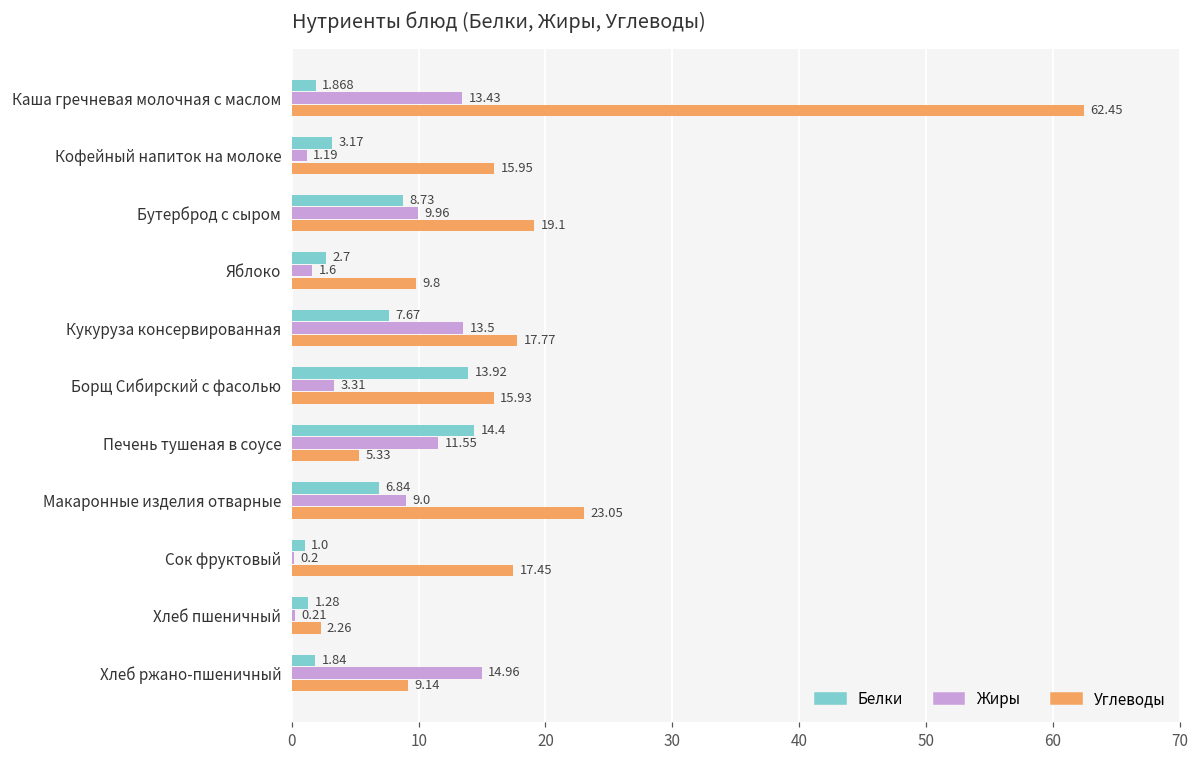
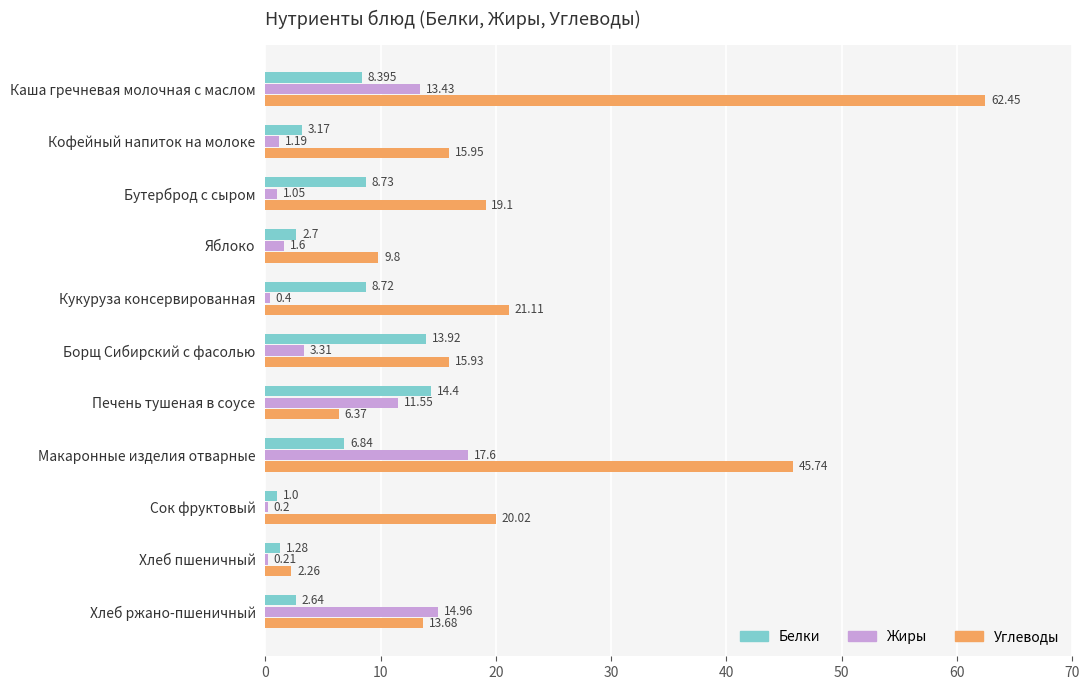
Белки, Каша гречневая молочная с маслом: 1.868 -> 8.395
Жиры, Бутерброд с сыром: 9.96 -> 1.05
Белки, Кукуруза консервированная: 7.67 -> 8.72
Жиры, Кукуруза консервированная: 13.5 -> 0.4
Углеводы, Кукуруза консервированная: 17.77 -> 21.11
Углеводы, Печень тушеная в соусе: 5.33 -> 6.37
Жиры, Макаронные изделия отварные: 9.0 -> 17.6
Углеводы, Макаронные изделия отварные: 23.05 -> 45.74
Углеводы, Сок фруктовый: 17.45 -> 20.02
Белки, Хлеб ржано-пшеничный: 1.84 -> 2.64
Углеводы, Хлеб ржано-пшеничный: 9.14 -> 13.68
